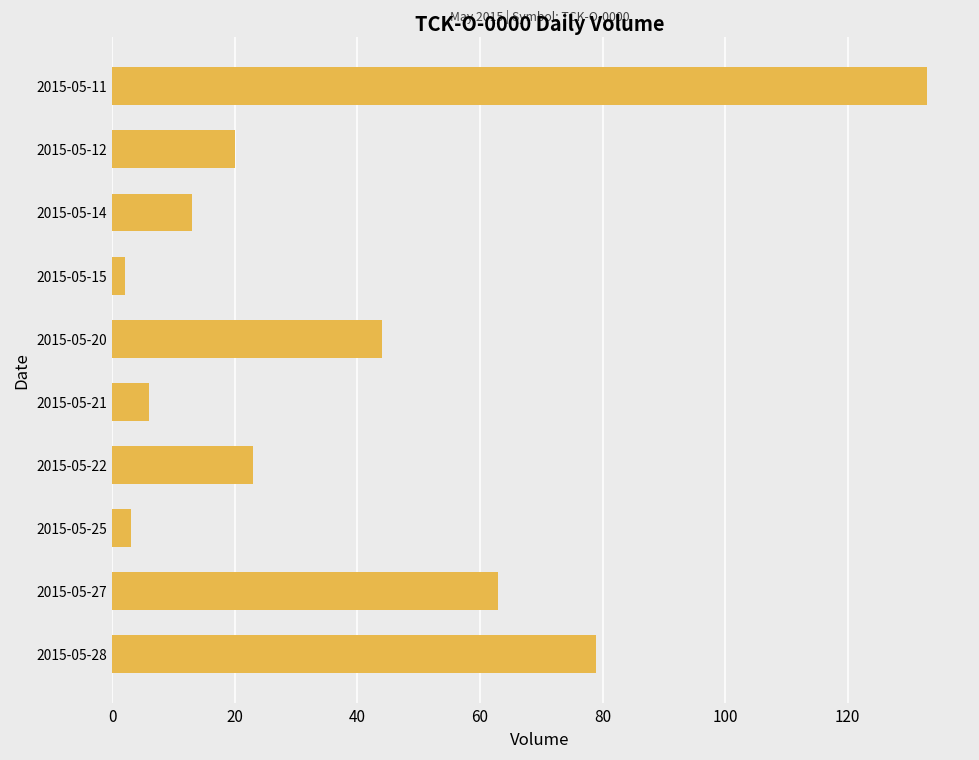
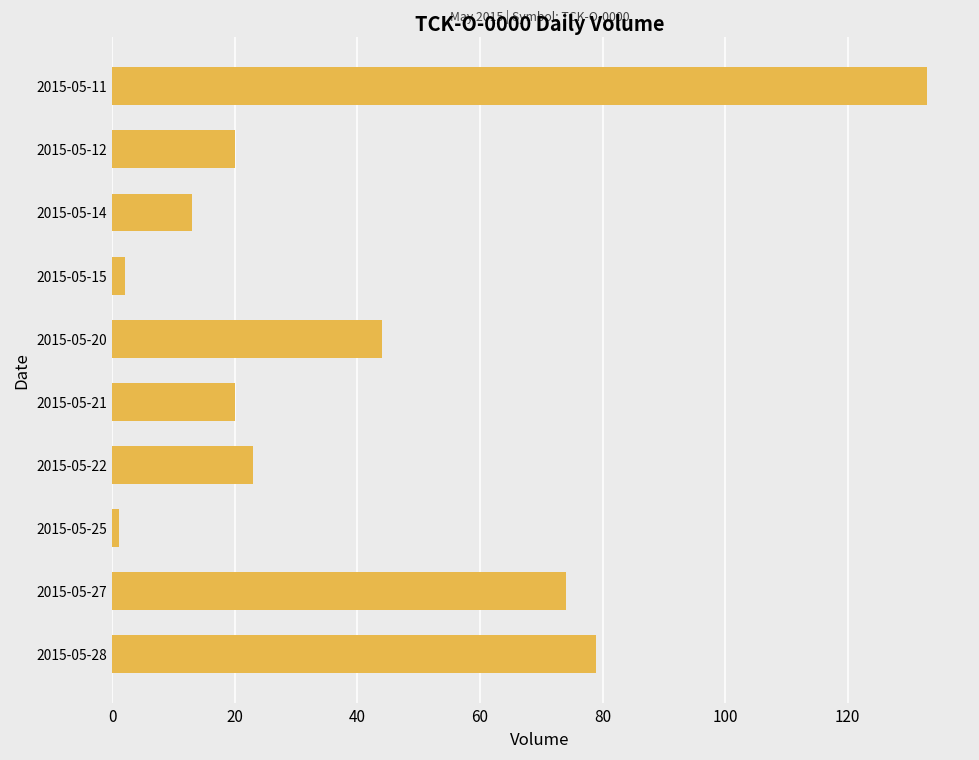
2015-05-21: 6 -> 20
2015-05-25: 3 -> 1
2015-05-27: 63 -> 74
